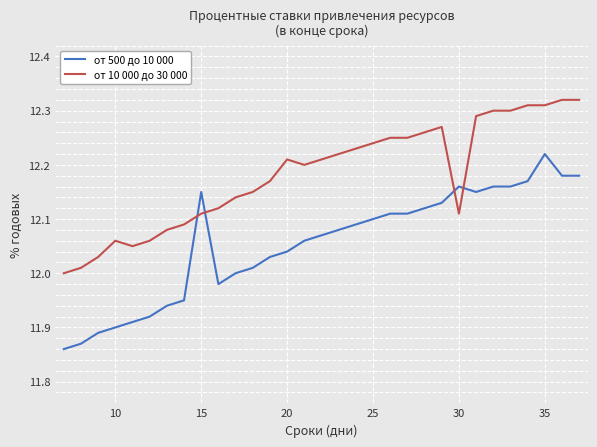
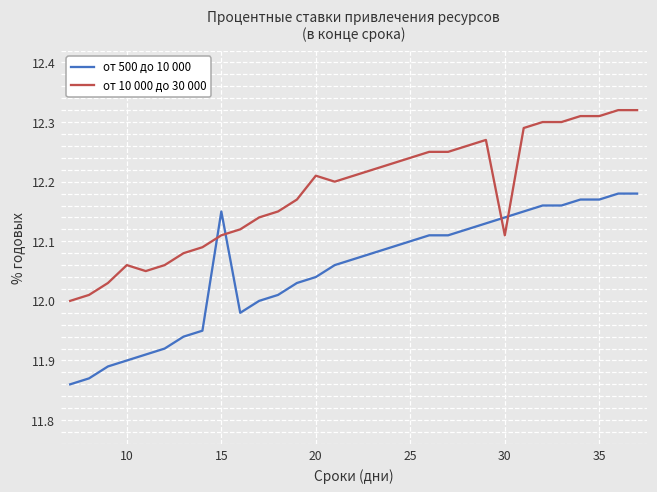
от 500 до 10 000, 30: 12.16 -> 12.14
от 500 до 10 000, 35: 12.22 -> 12.17
